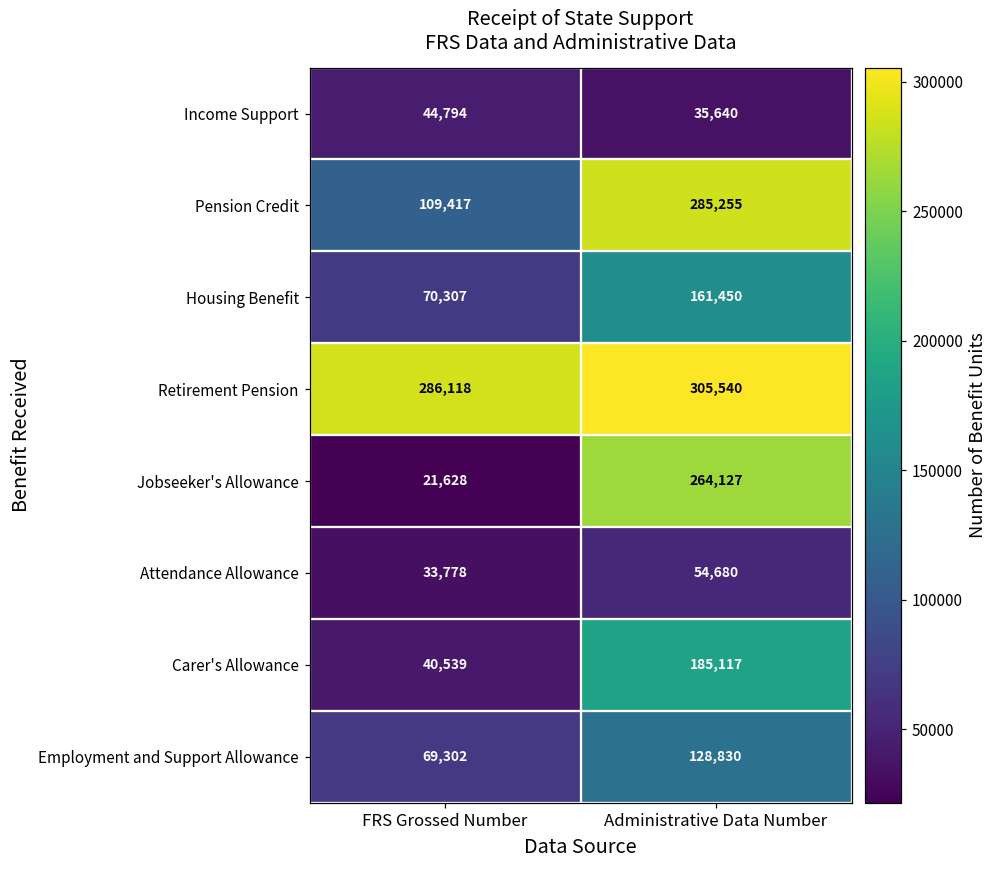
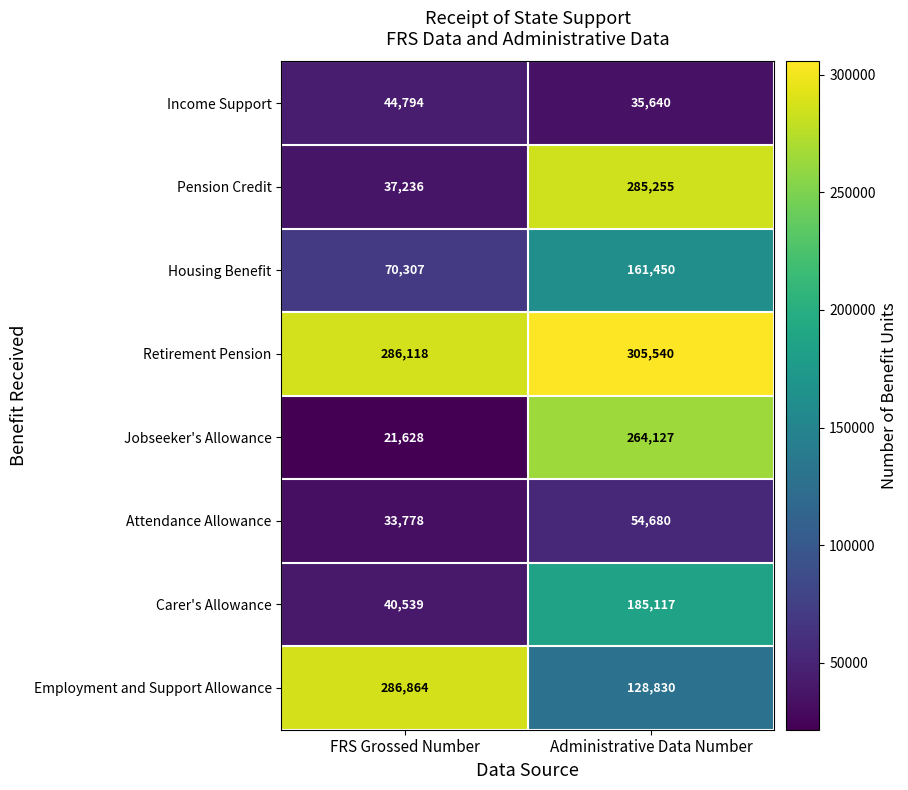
Pension Credit, FRS Grossed Number: 109,417 -> 37,236
Employment and Support Allowance, FRS Grossed Number: 69,302 -> 286,864
